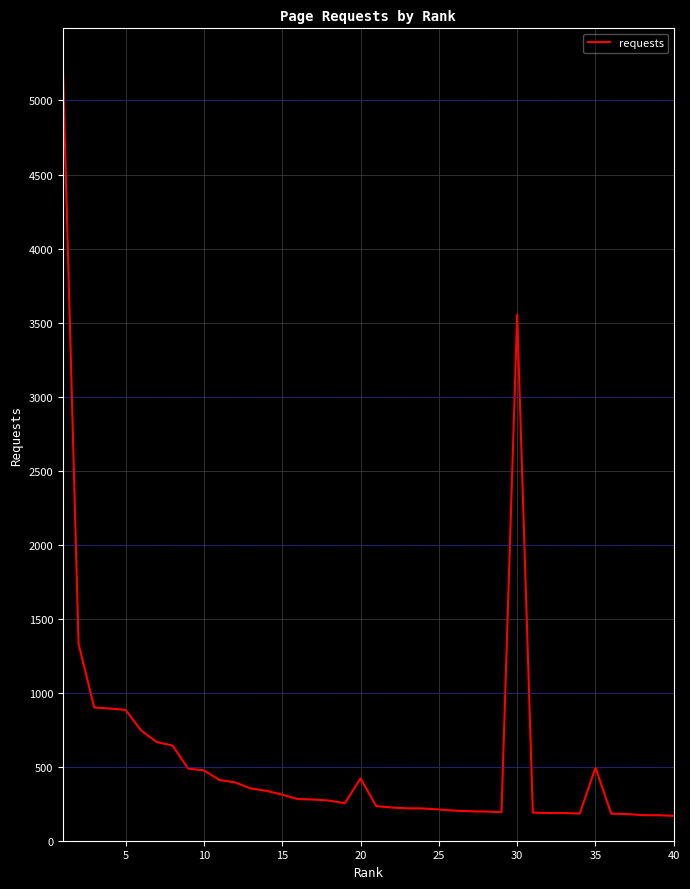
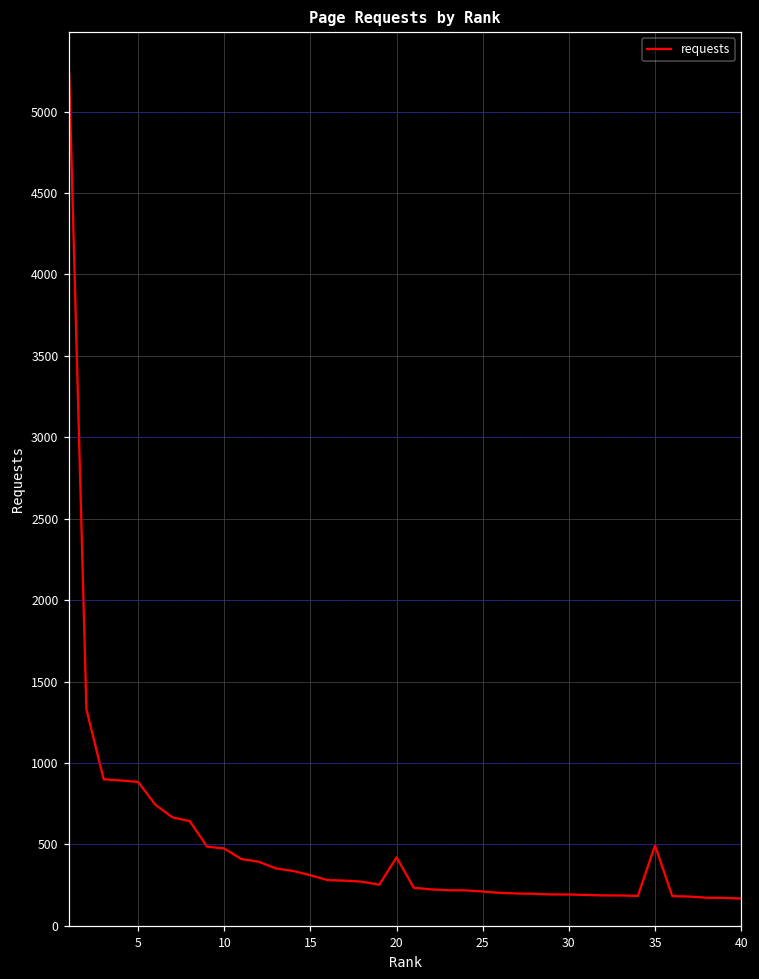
30: 3550 -> 190
